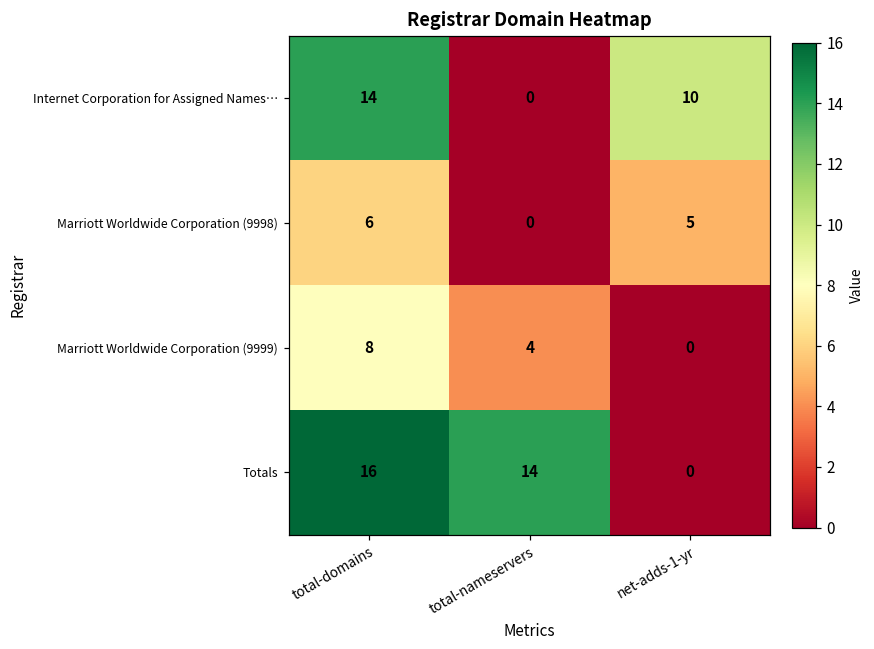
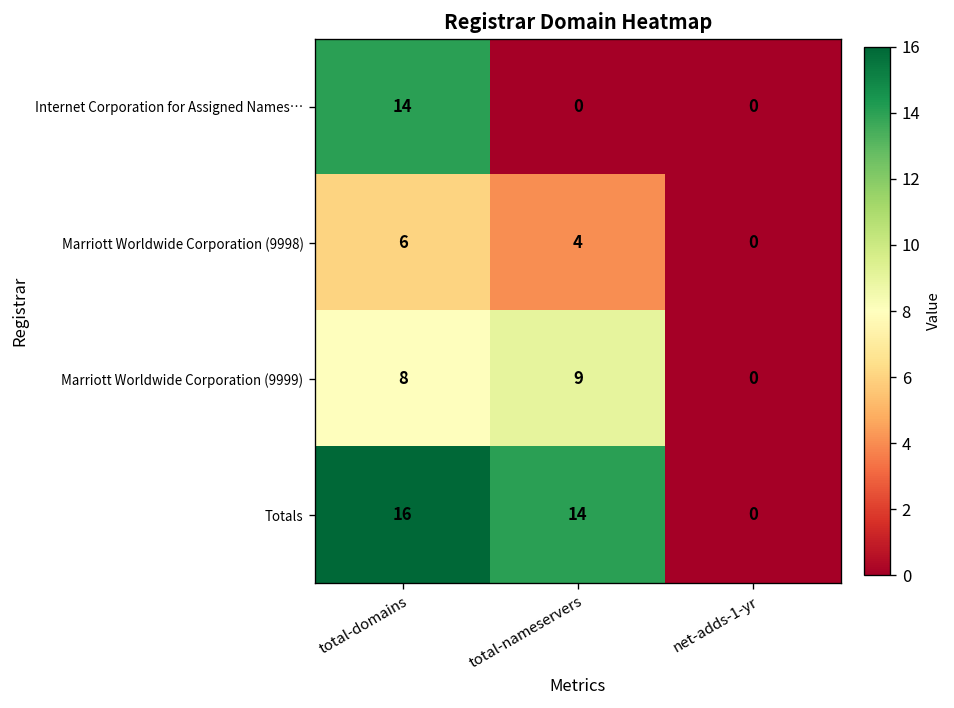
Internet Corporation for Assigned Names…, net-adds-1-yr: 10 -> 0
Marriott Worldwide Corporation (9998), total-nameservers: 0 -> 4
Marriott Worldwide Corporation (9998), net-adds-1-yr: 5 -> 0
Marriott Worldwide Corporation (9999), total-nameservers: 4 -> 9
